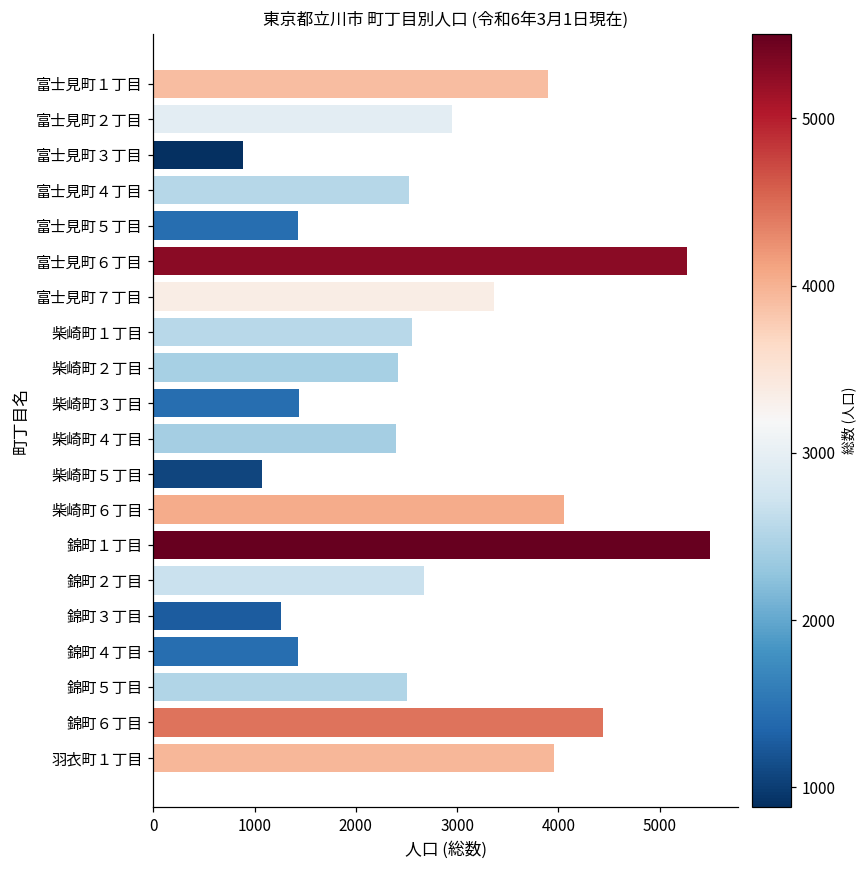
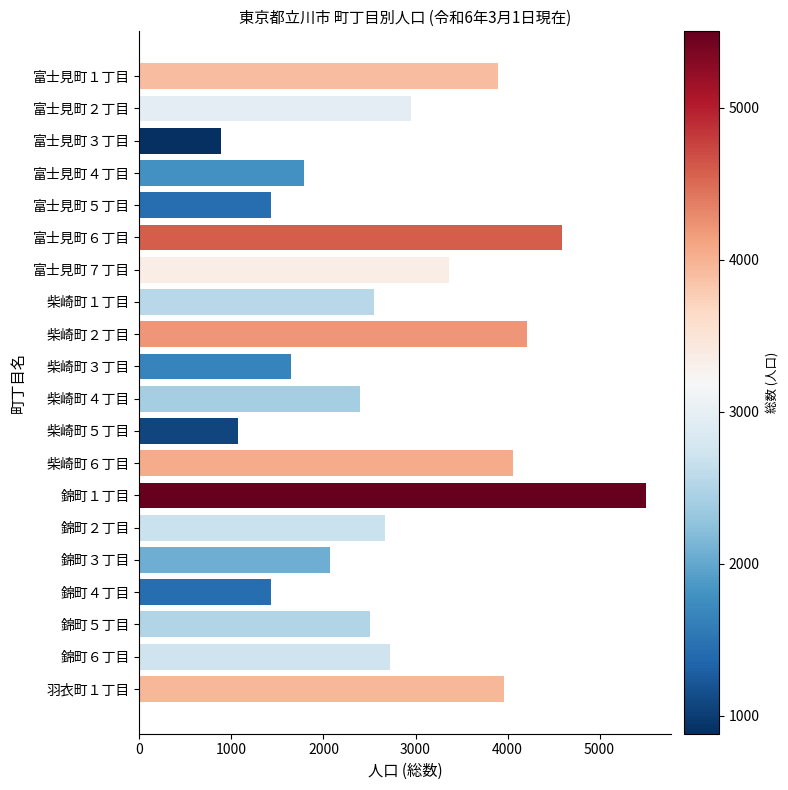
富士見町４丁目: 2500 -> 1800
富士見町６丁目: 5300 -> 4600
柴崎町２丁目: 2400 -> 4200
柴崎町３丁目: 1400 -> 1600
錦町３丁目: 1300 -> 2100
錦町６丁目: 4400 -> 2700
